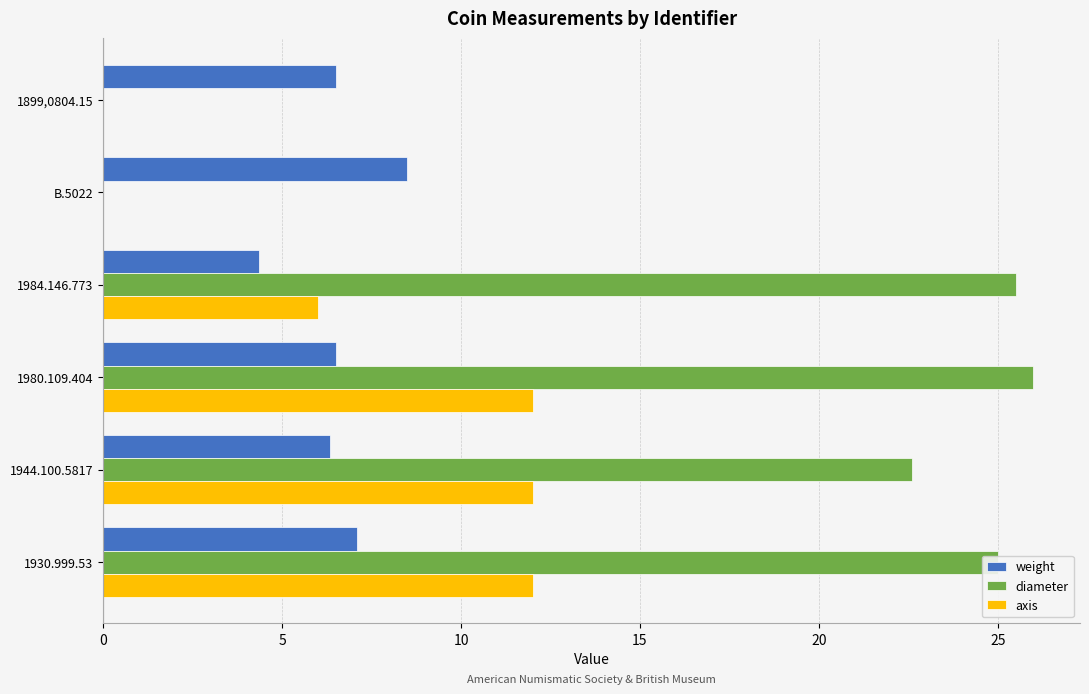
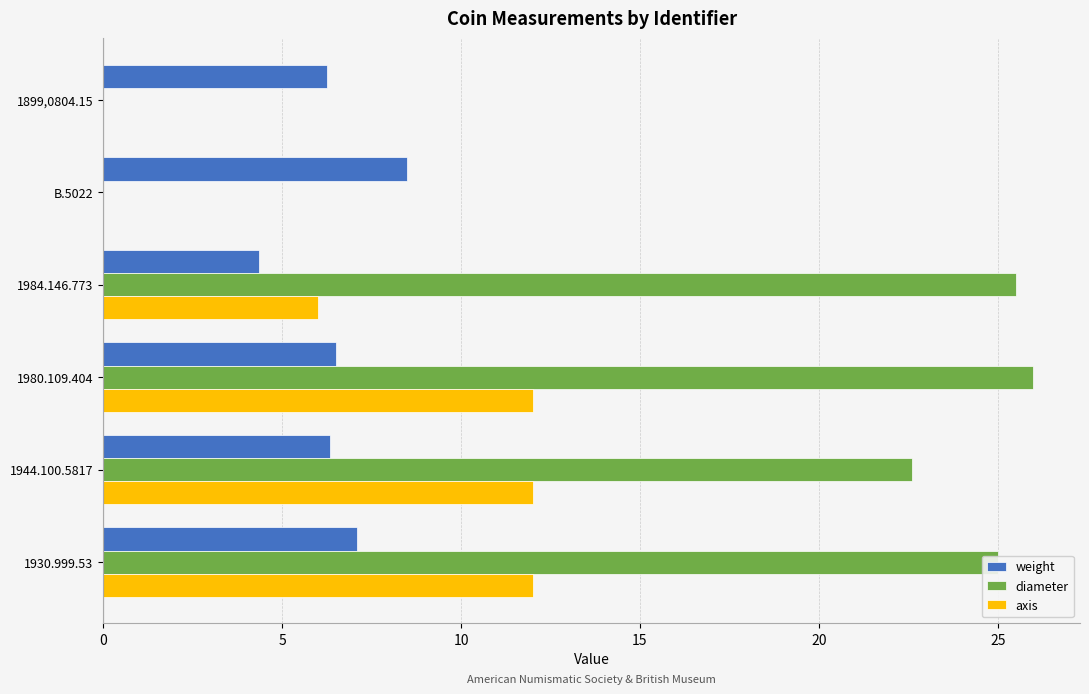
weight, 1899,0804.15: 6.5 -> 6.3
